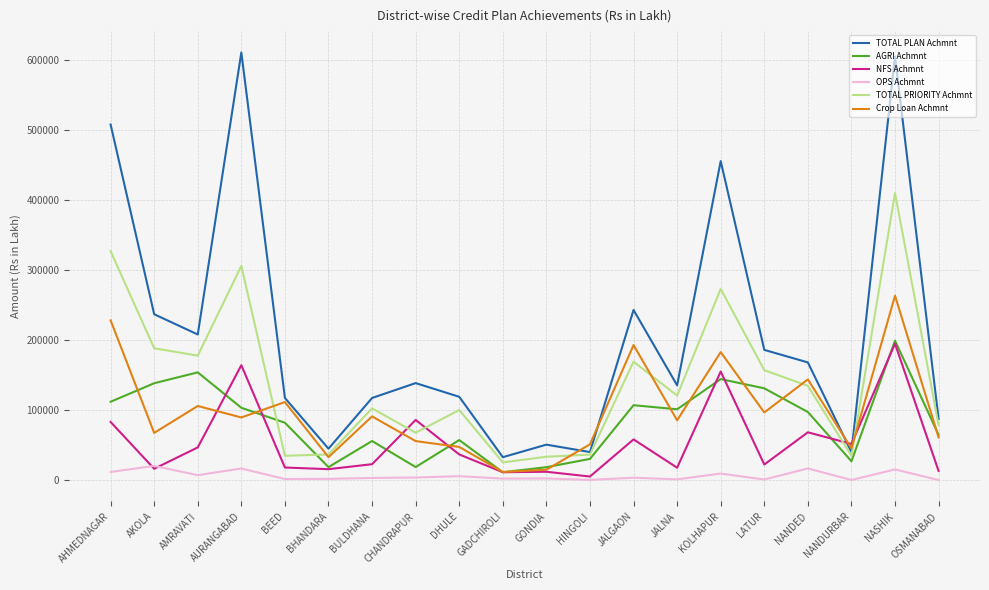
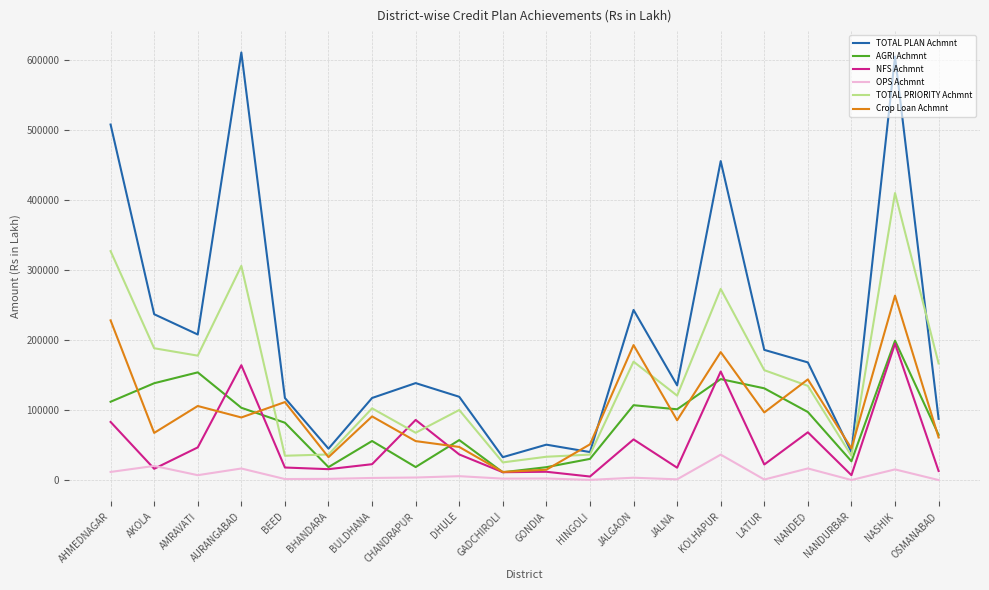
OPS Achmnt, KOLHAPUR: 10000 -> 40000
NFS Achmnt, NANDURBAR: 50000 -> 10000
TOTAL PRIORITY Achmnt, OSMANABAD: 80000 -> 170000
